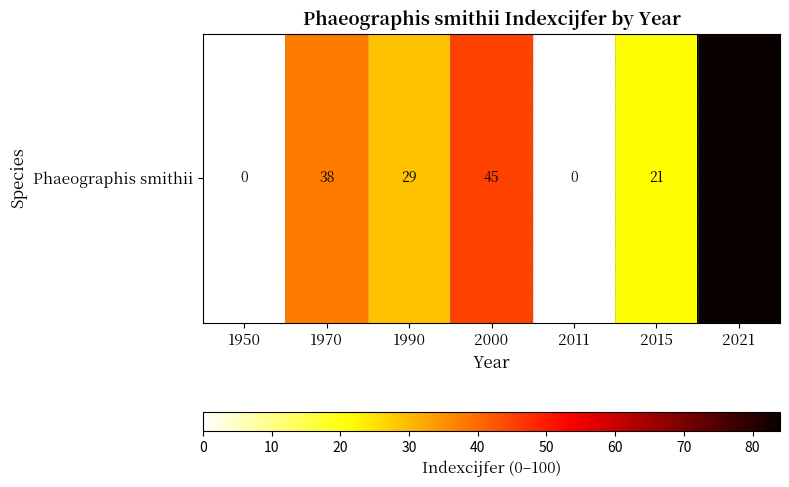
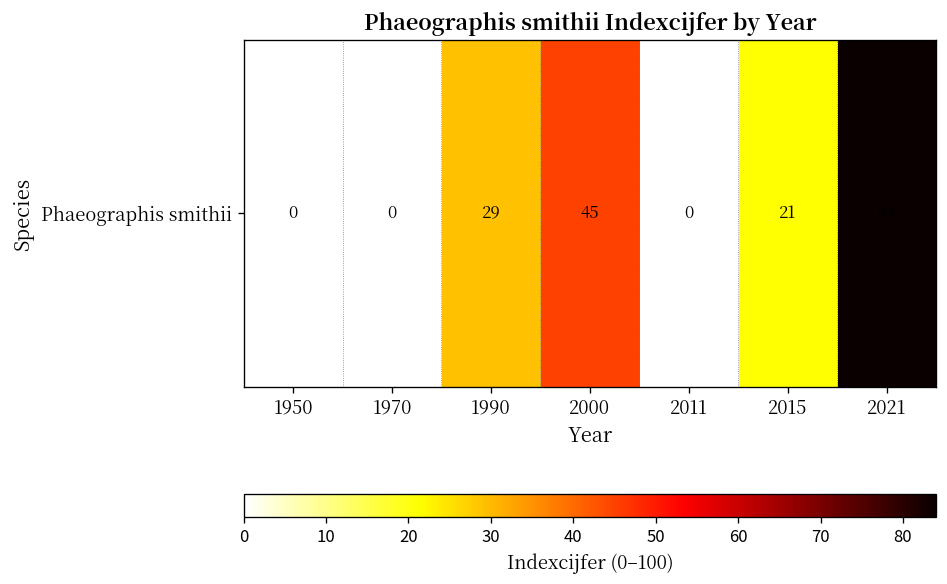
Phaeographis smithii, 1970: 38 -> 0
